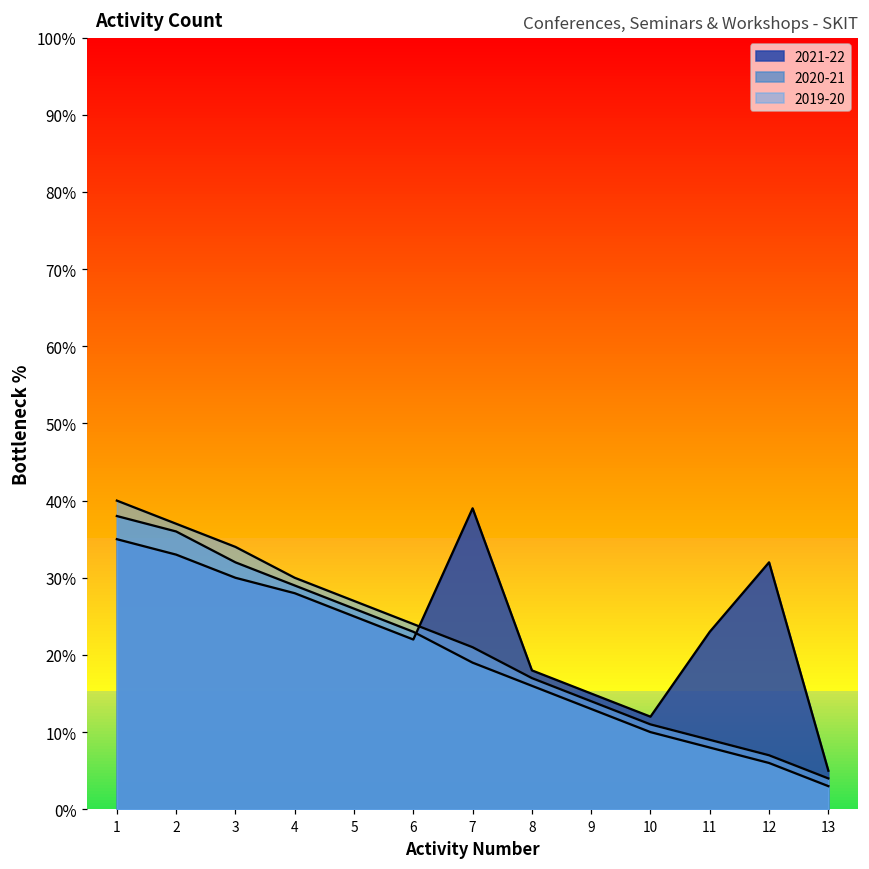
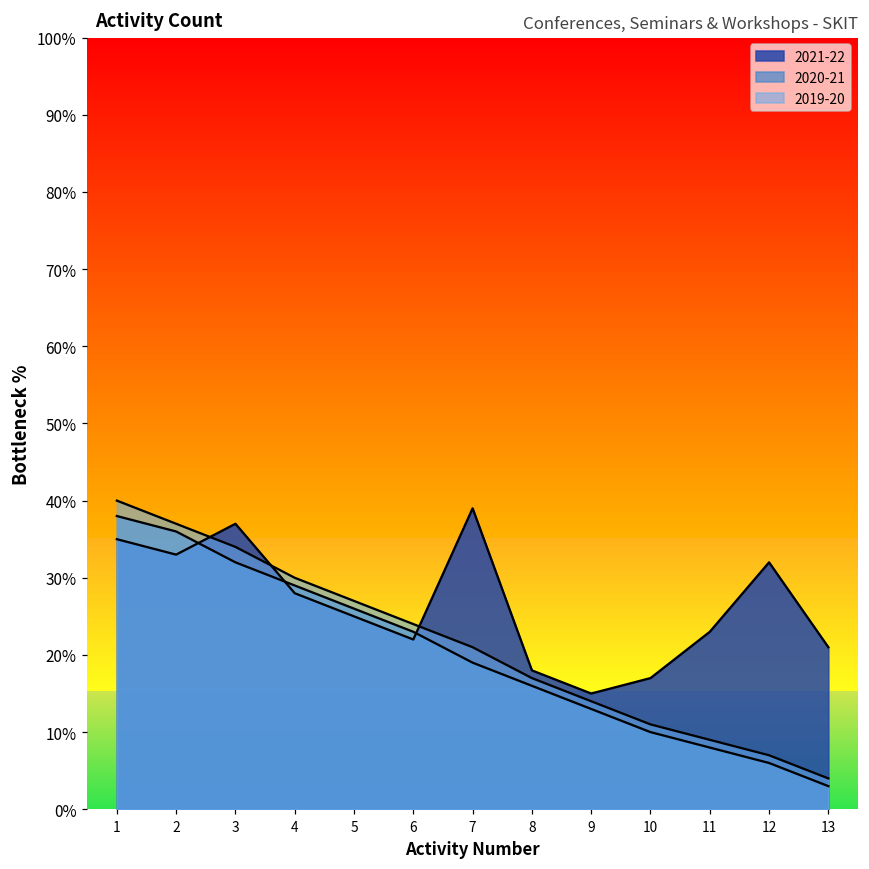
2021-22, 3: 30% -> 37%
2021-22, 10: 12% -> 17%
2021-22, 13: 5% -> 21%
